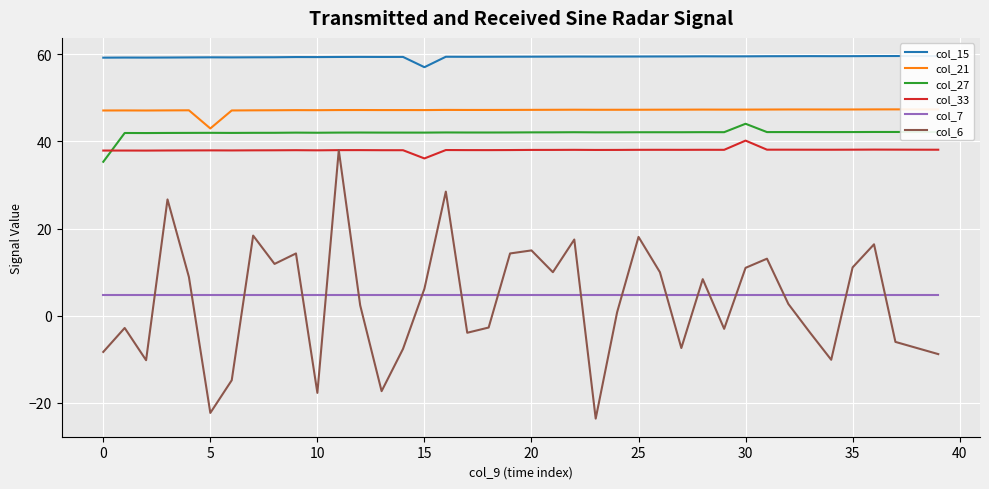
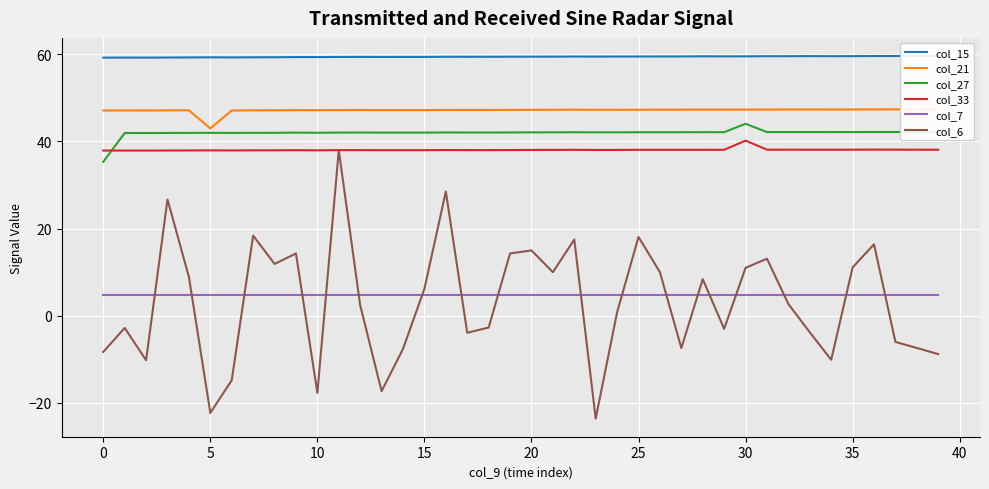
col_15, 15: 57 -> 59
col_33, 15: 36 -> 38
